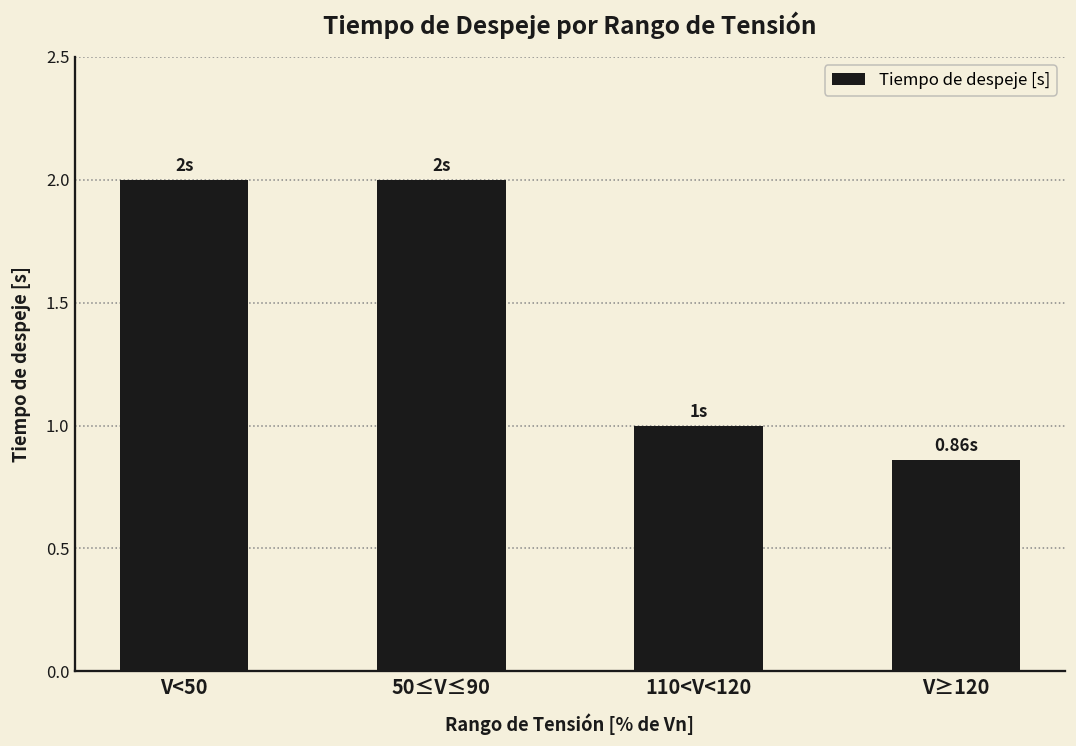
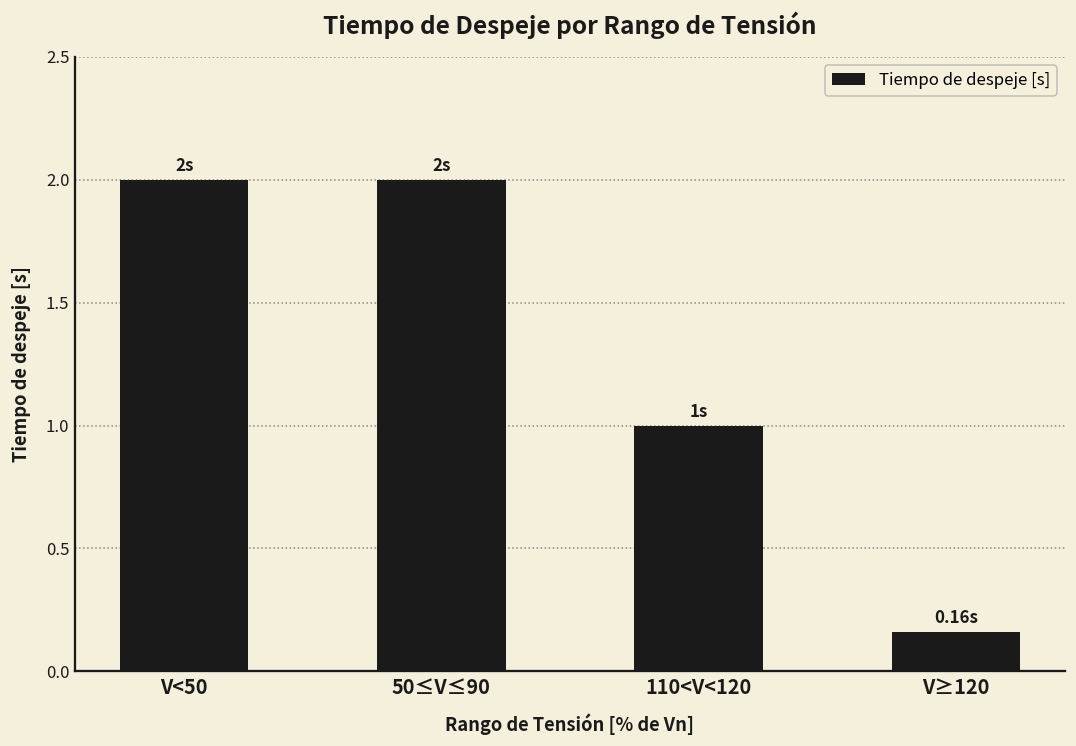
V≥120: 0.86s -> 0.16s
